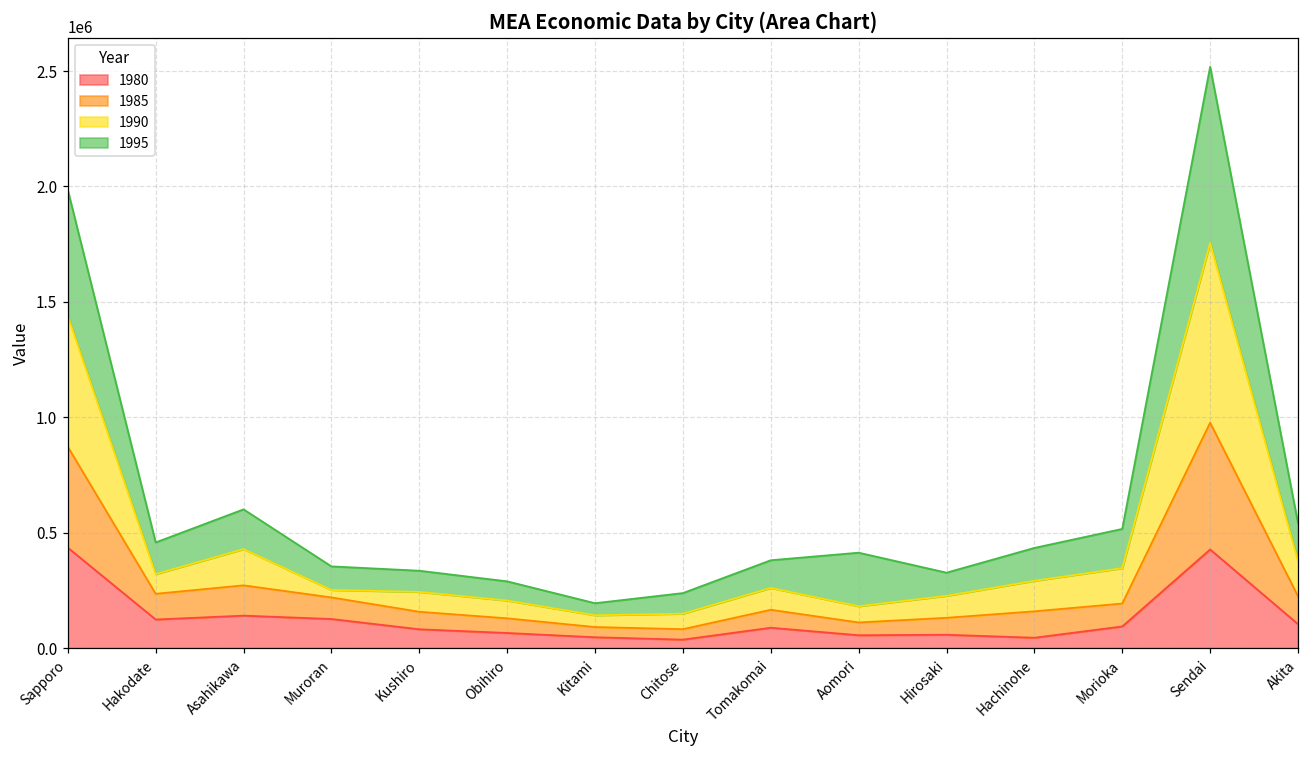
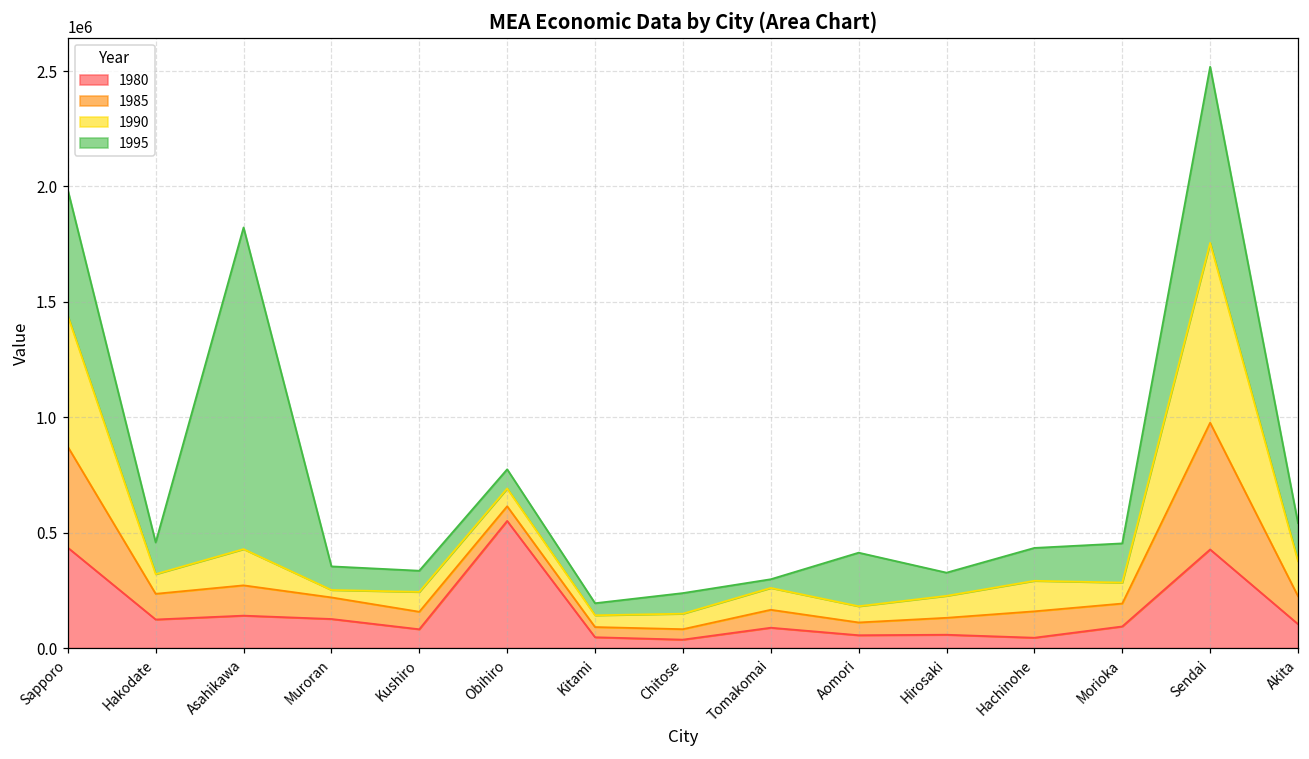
1995, Asahikawa: 170000 -> 1390000
1980, Obihiro: 70000 -> 550000
1995, Tomakomai: 120000 -> 40000
1990, Morioka: 150000 -> 90000
